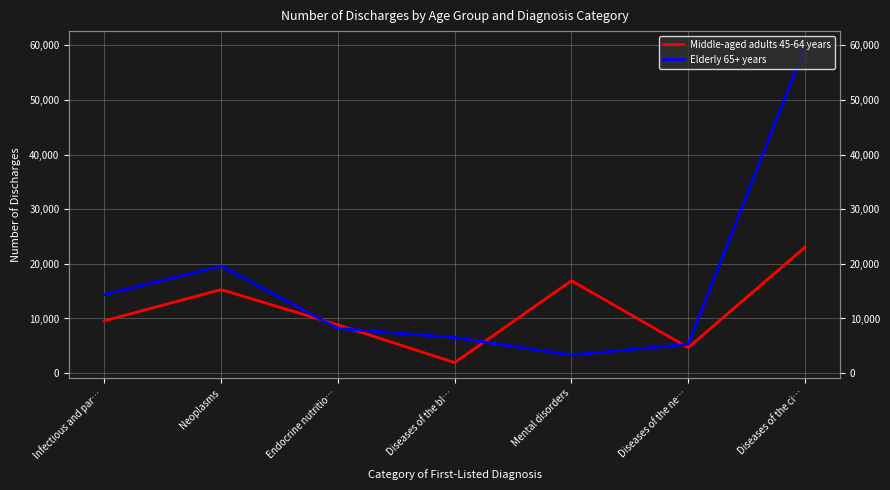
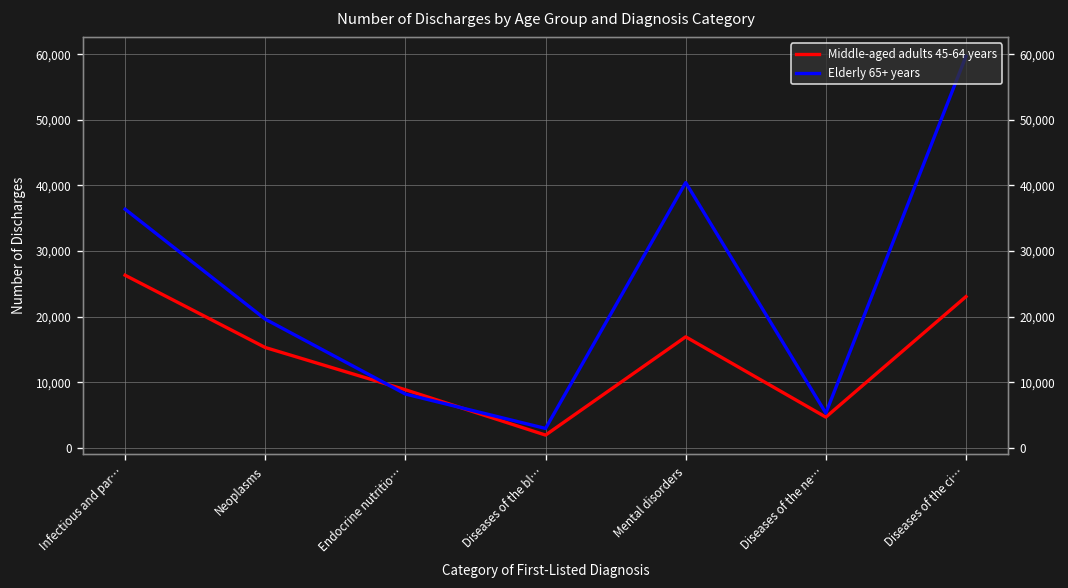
Middle-aged adults 45-64 years, Infectious and par…: 10,000 -> 26,000
Elderly 65+ years, Infectious and par…: 14,000 -> 36,000
Elderly 65+ years, Diseases of the bl…: 7,000 -> 3,000
Elderly 65+ years, Mental disorders: 3,000 -> 40,000
